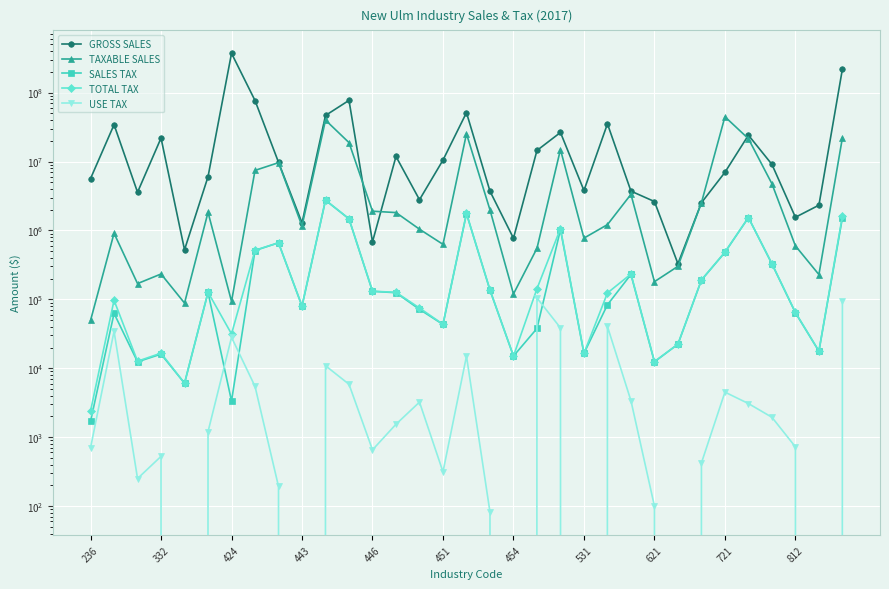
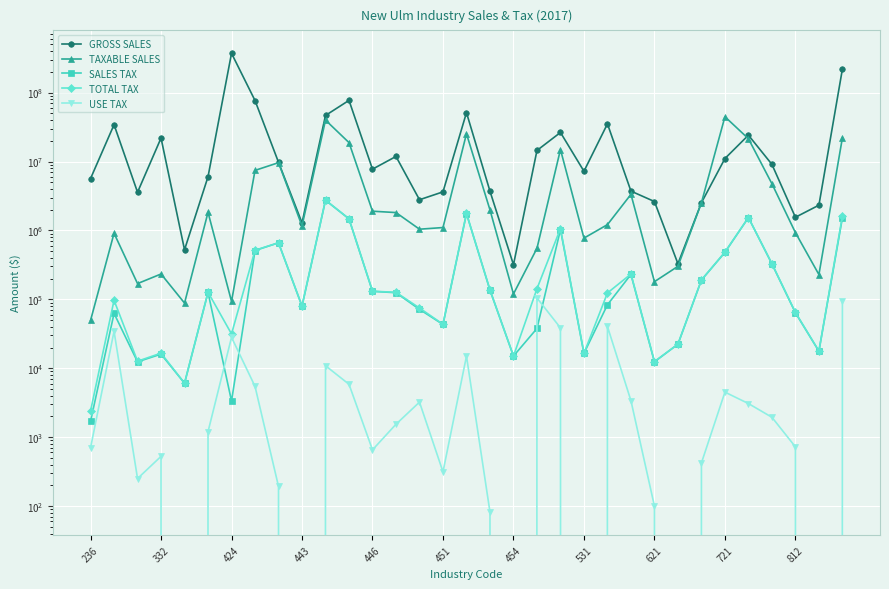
GROSS SALES, 446: 700000 -> 8000000
GROSS SALES, 451: 10000000 -> 4000000
TAXABLE SALES, 451: 600000 -> 1100000
GROSS SALES, 454: 800000 -> 300000
GROSS SALES, 531: 4000000 -> 7000000
GROSS SALES, 721: 7000000 -> 11000000
TAXABLE SALES, 812: 600000 -> 900000
